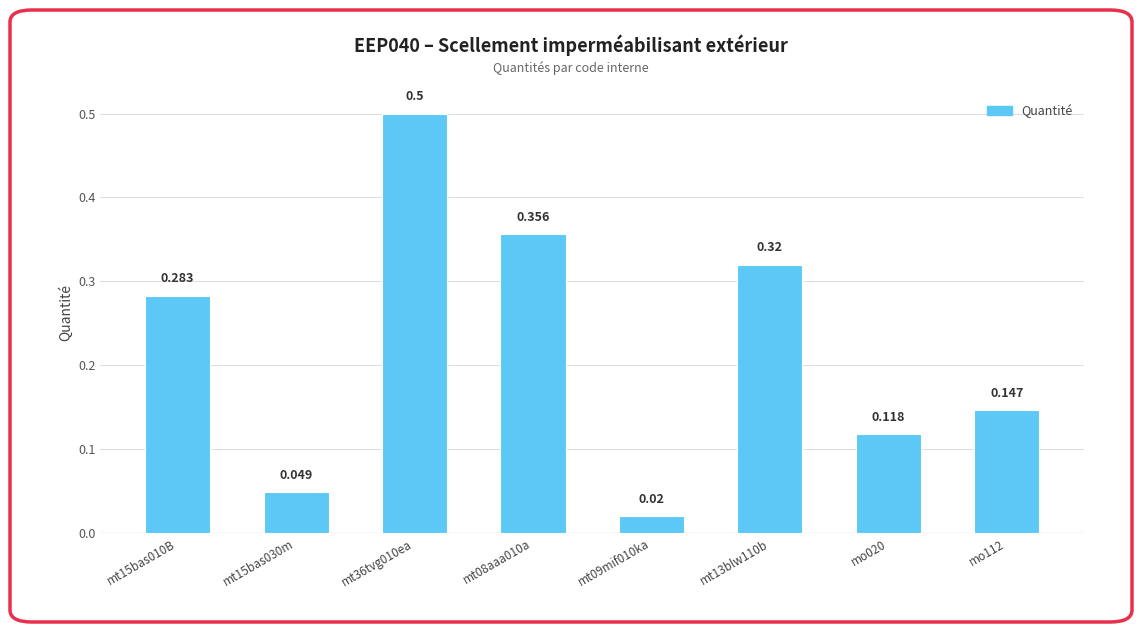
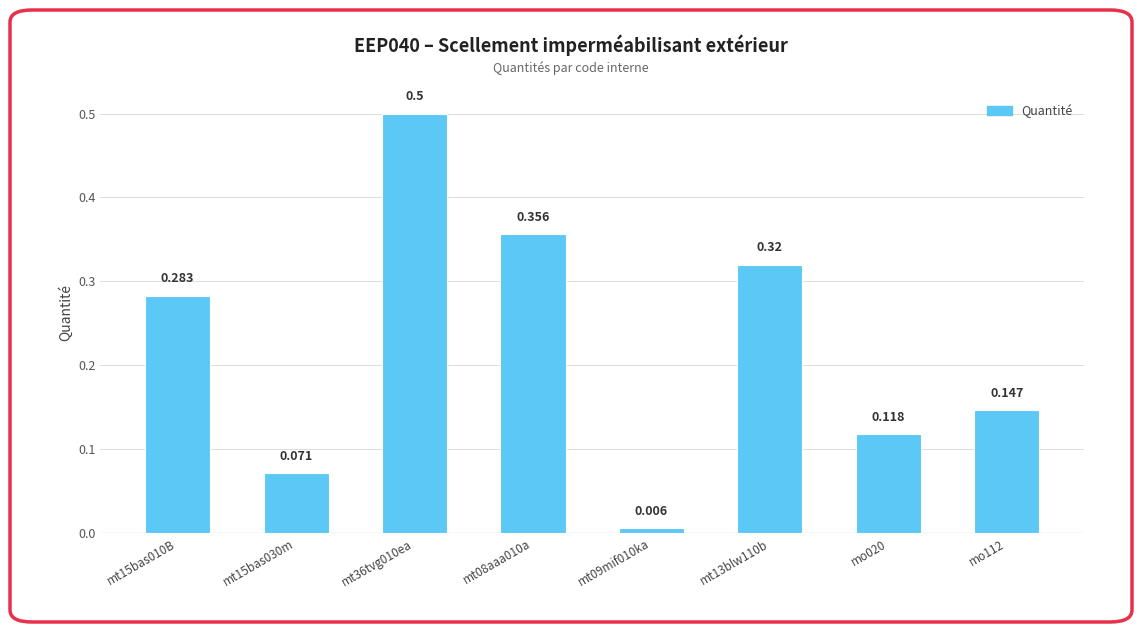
mt15bas030m: 0.049 -> 0.071
mt09mif010ka: 0.02 -> 0.006
